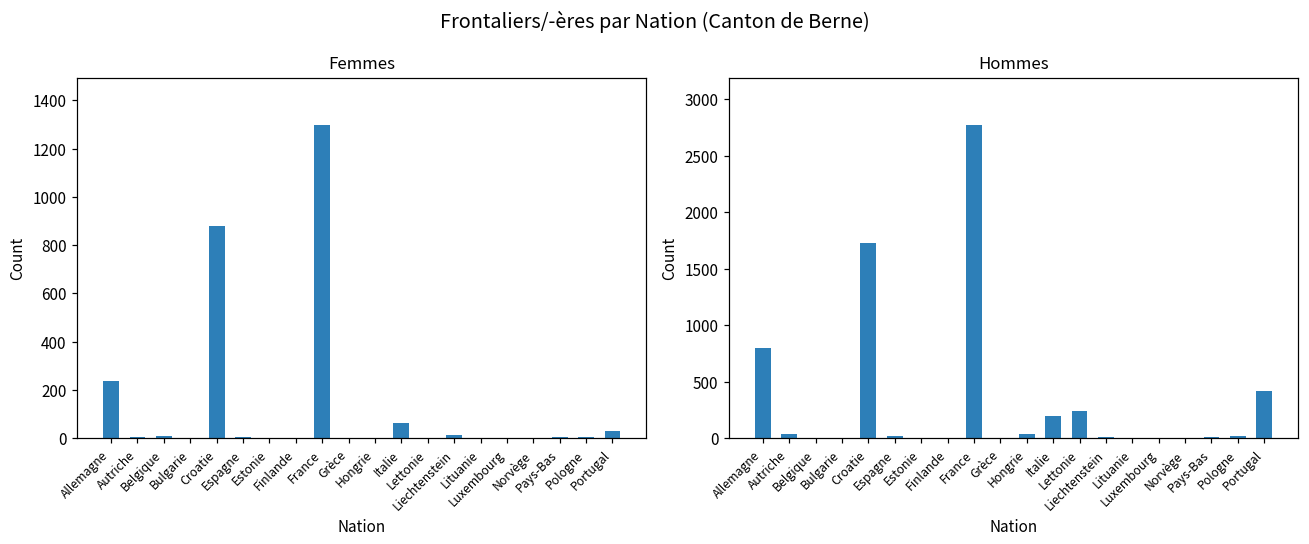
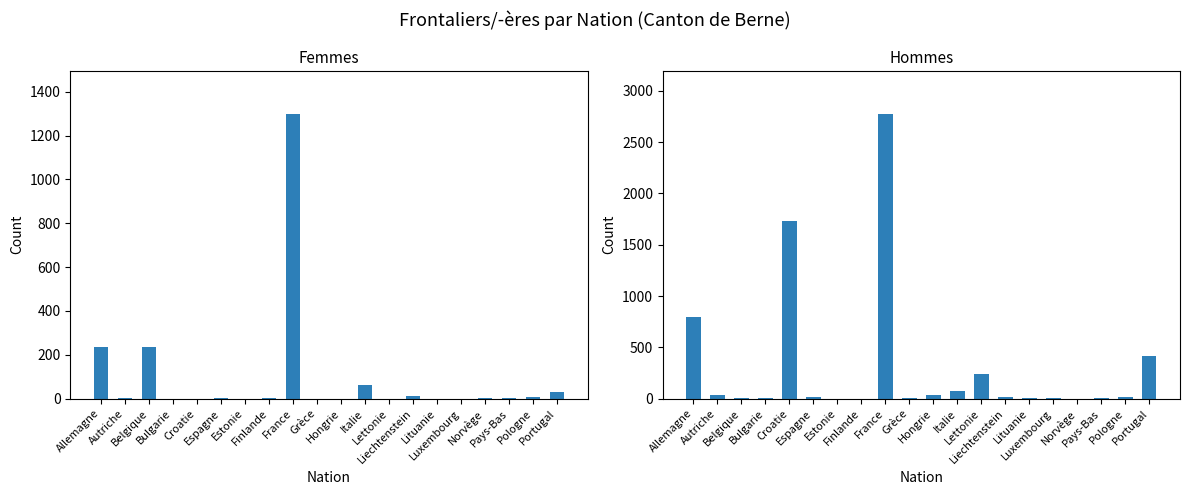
Femmes, Belgique: 10 -> 240
Femmes, Croatie: 880 -> 0
Hommes, Italie: 200 -> 80
